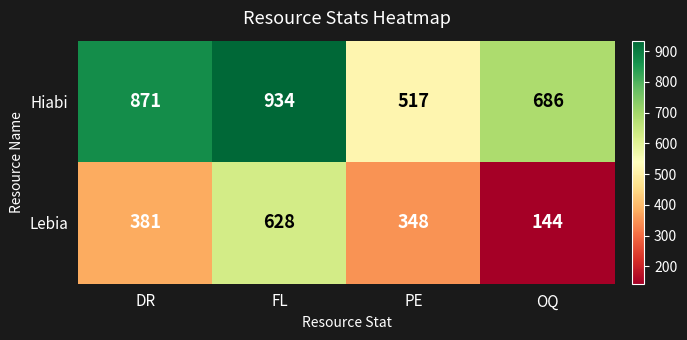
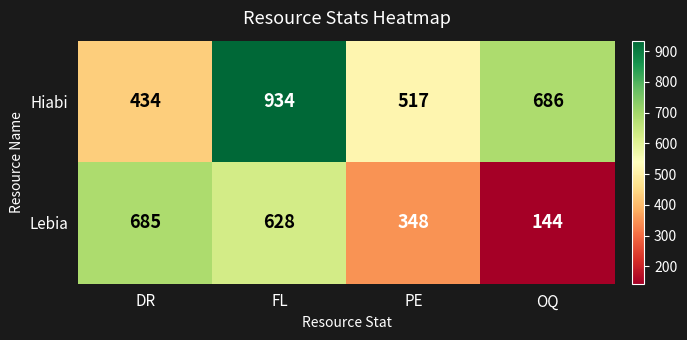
Hiabi, DR: 871 -> 434
Lebia, DR: 381 -> 685
